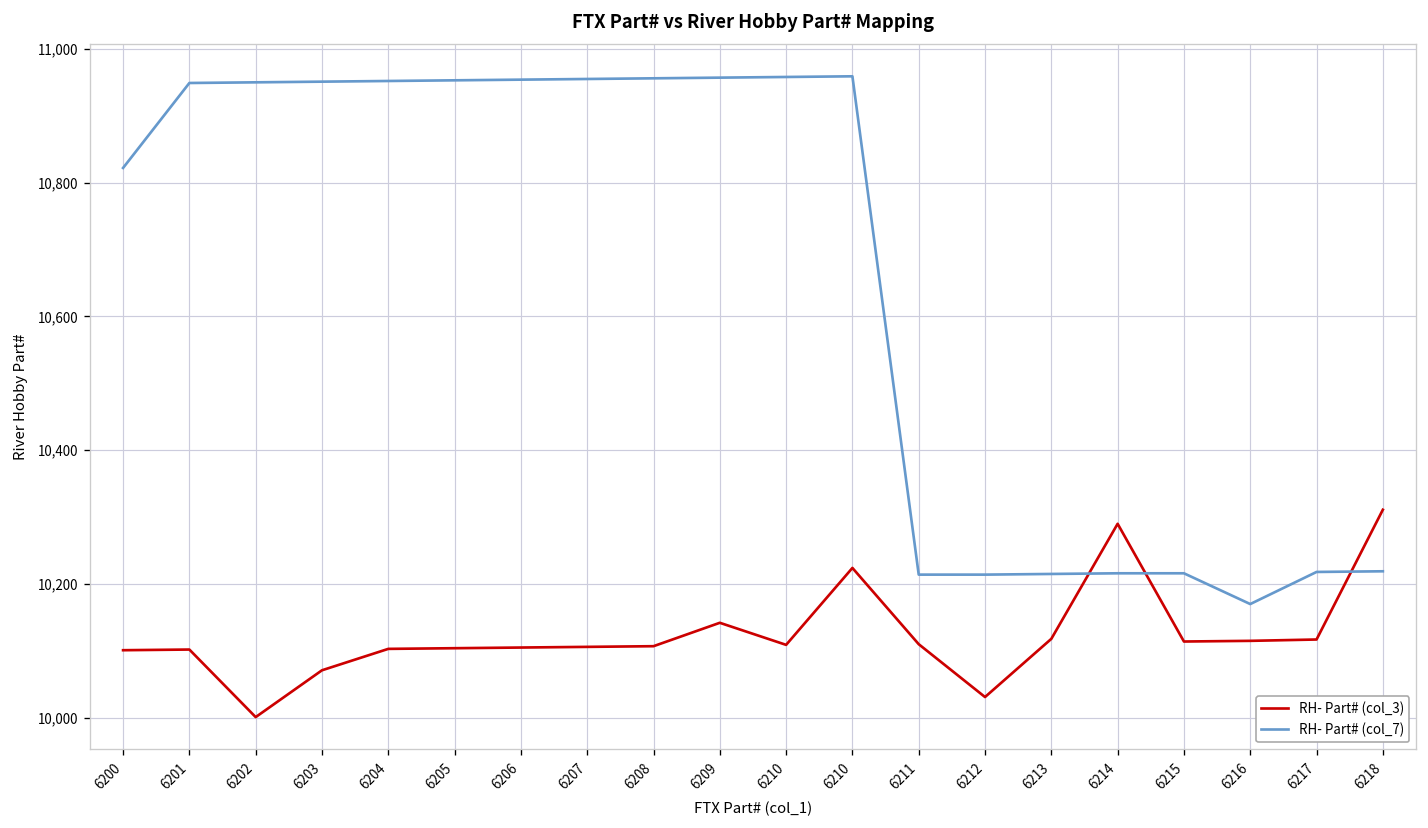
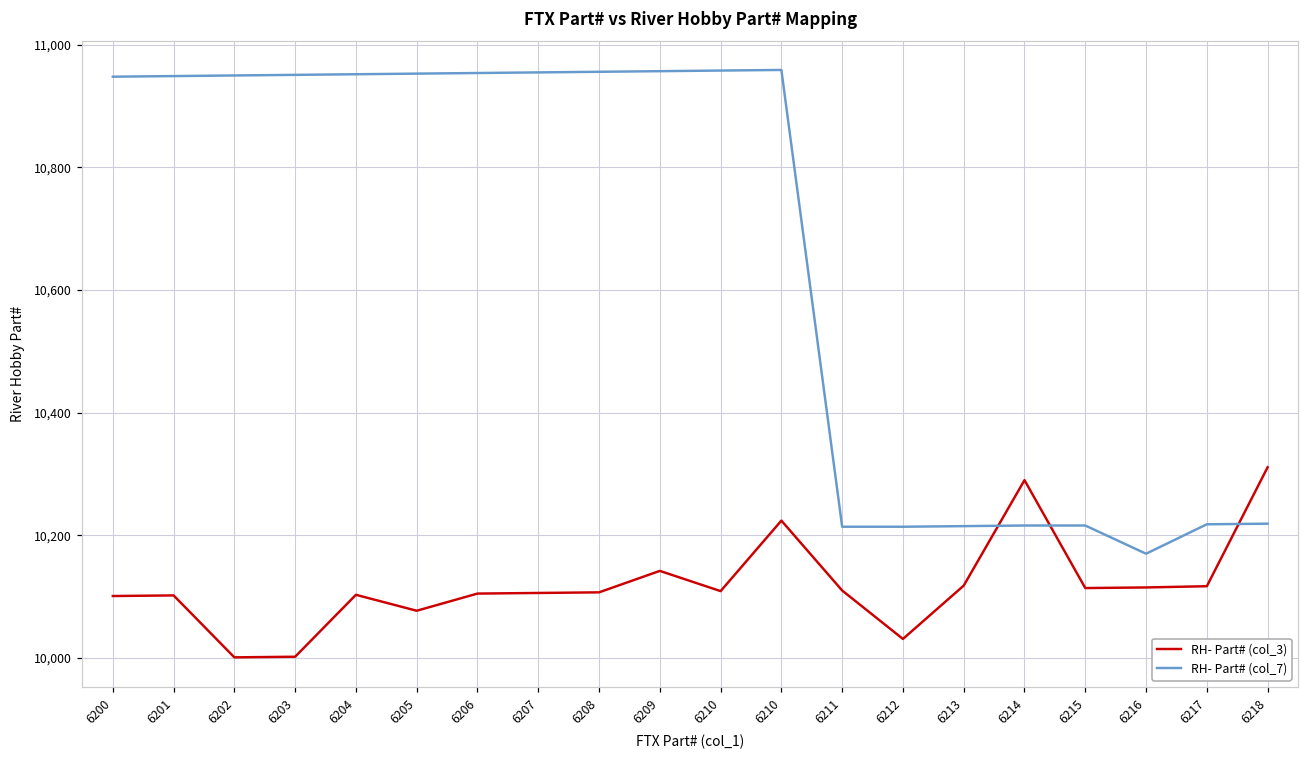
RH- Part# (col_7), 6200: 10,820 -> 10,950
RH- Part# (col_3), 6203: 10,070 -> 10,000
RH- Part# (col_3), 6205: 10,100 -> 10,080
